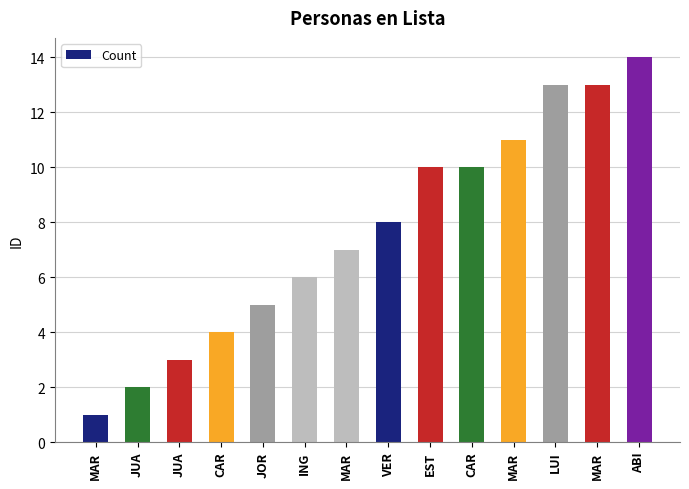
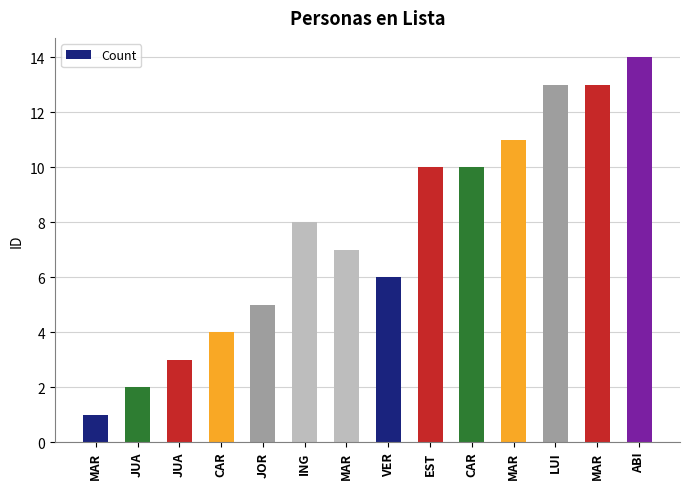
ING: 6 -> 8
VER: 8 -> 6
